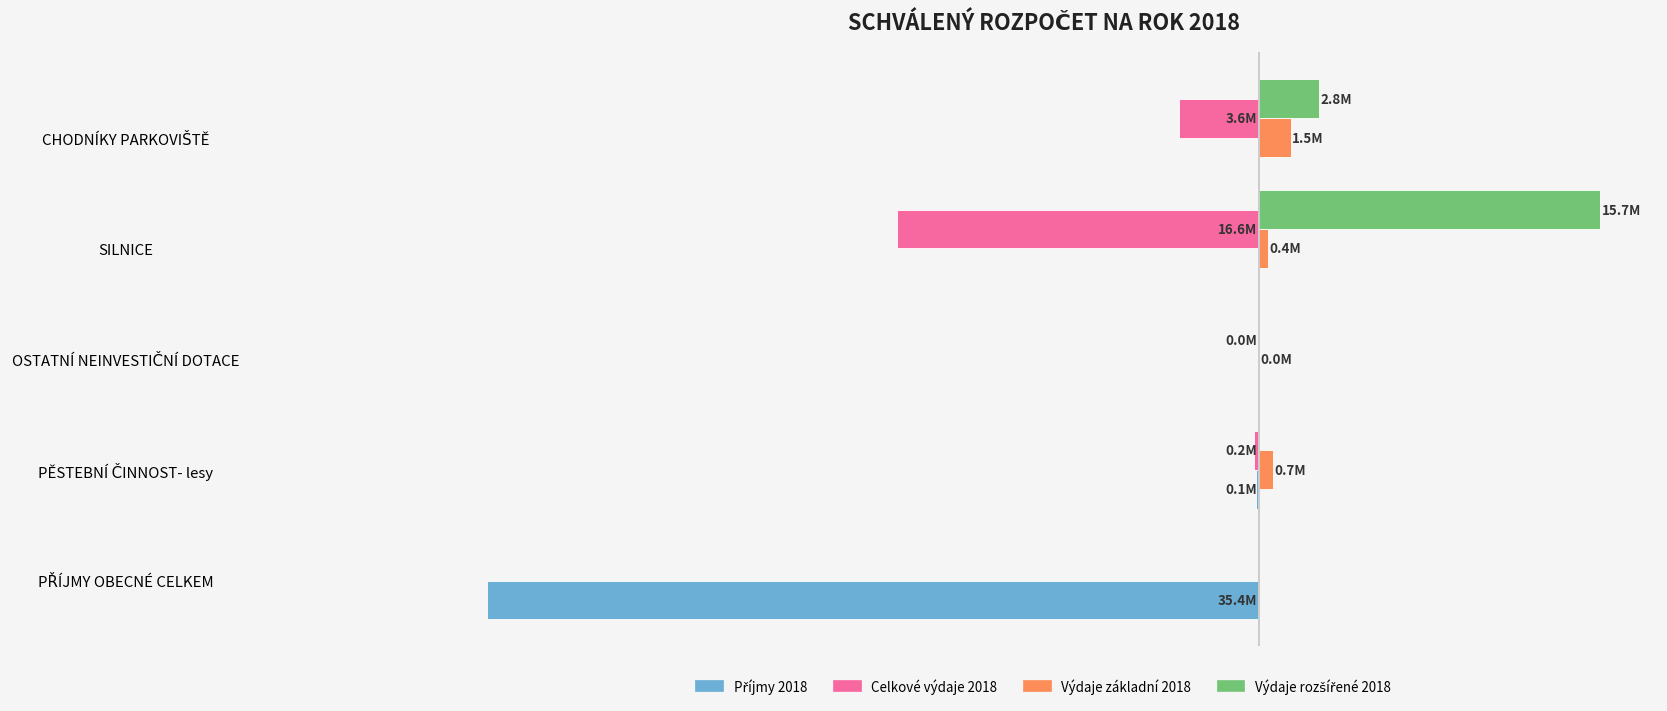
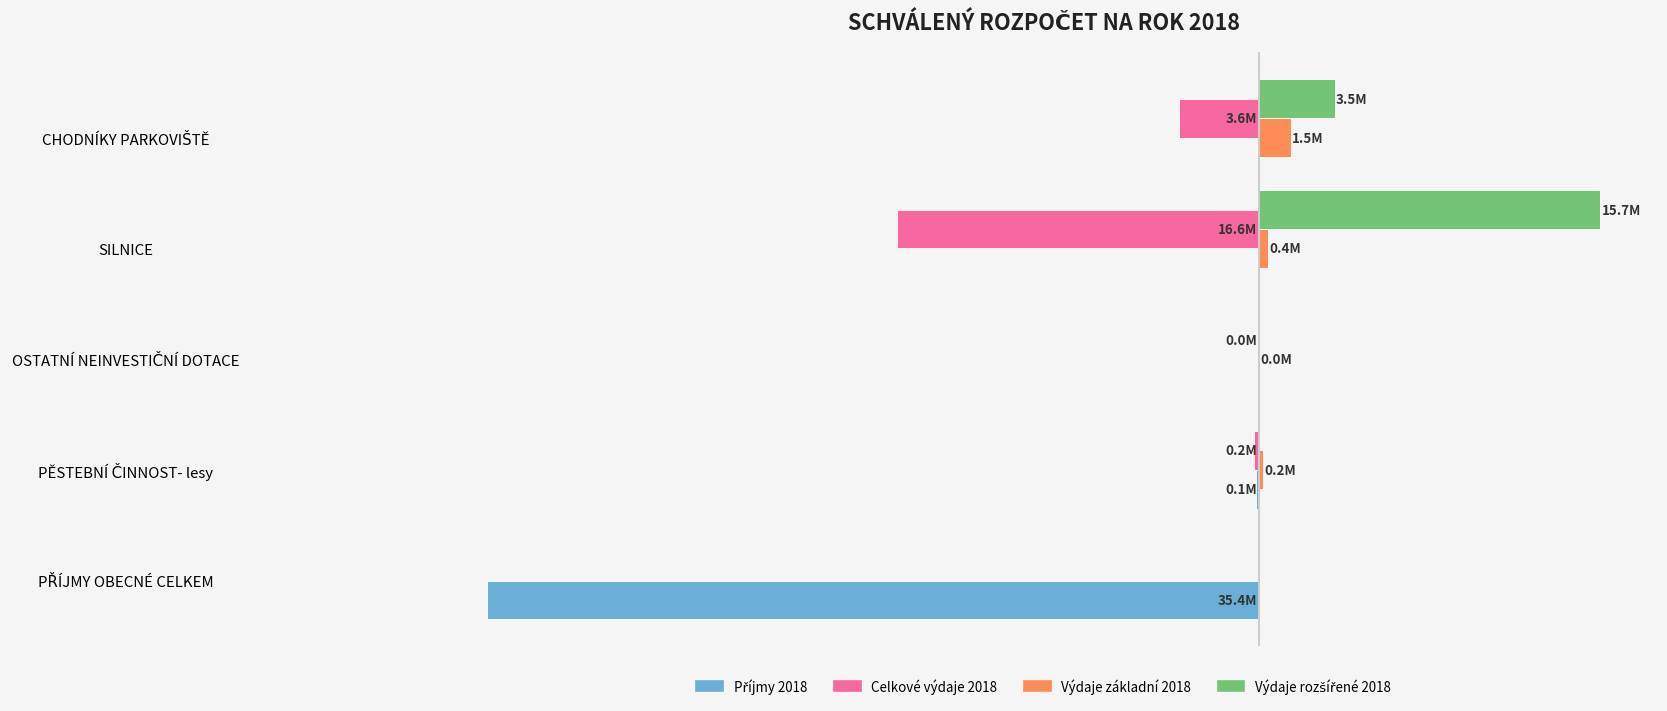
Výdaje rozšířené 2018, CHODNÍKY PARKOVIŠTĚ: 2.8M -> 3.5M
Výdaje základní 2018, PĚSTEBNÍ ČINNOST- lesy: 0.7M -> 0.2M
